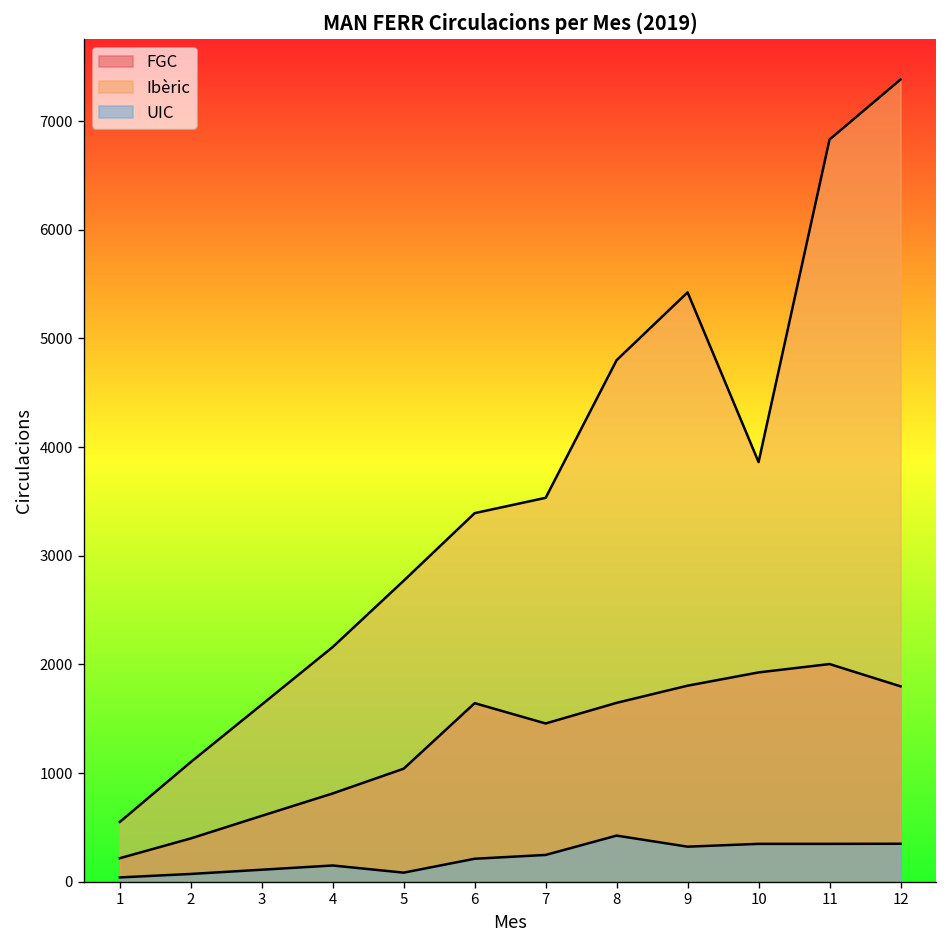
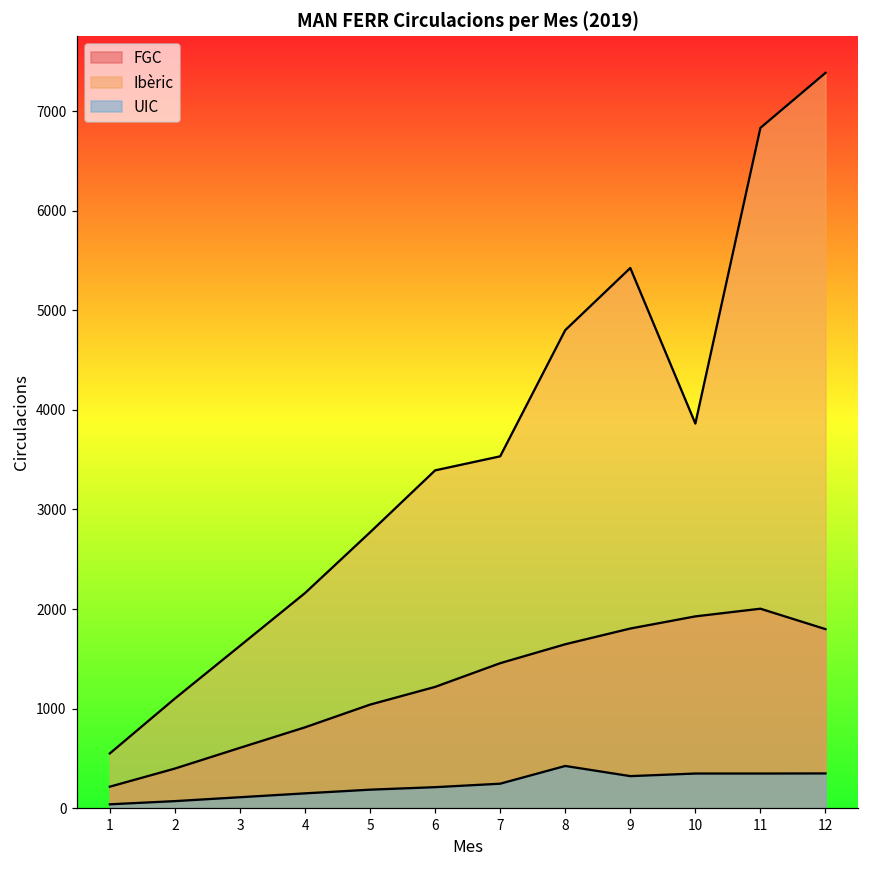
UIC, 5: 100 -> 200
FGC, 6: 1600 -> 1200
